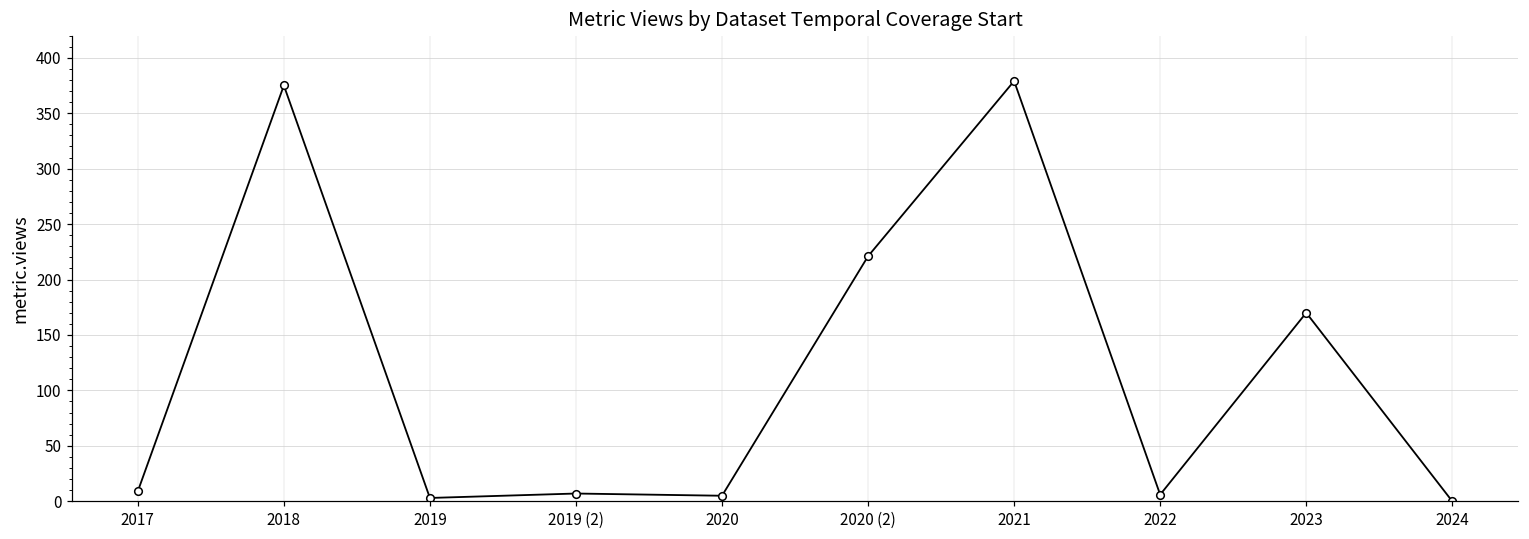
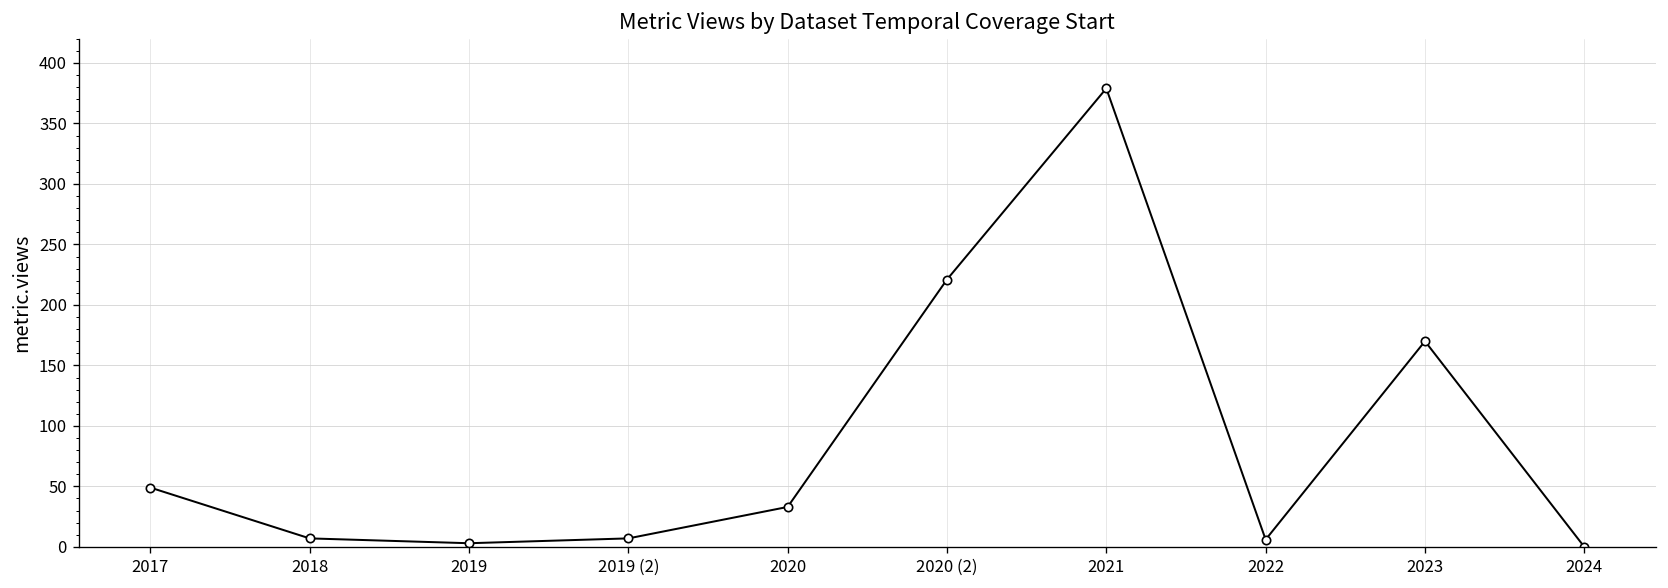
2017: 9 -> 49
2018: 375 -> 7
2020: 5 -> 33
